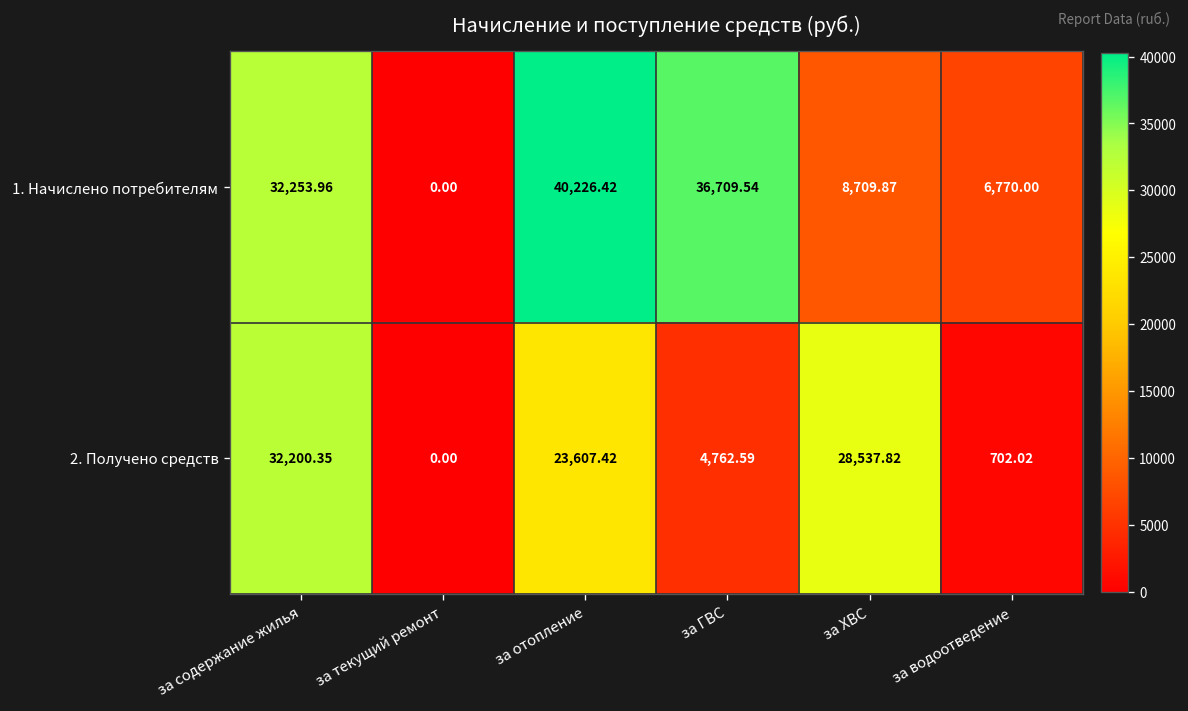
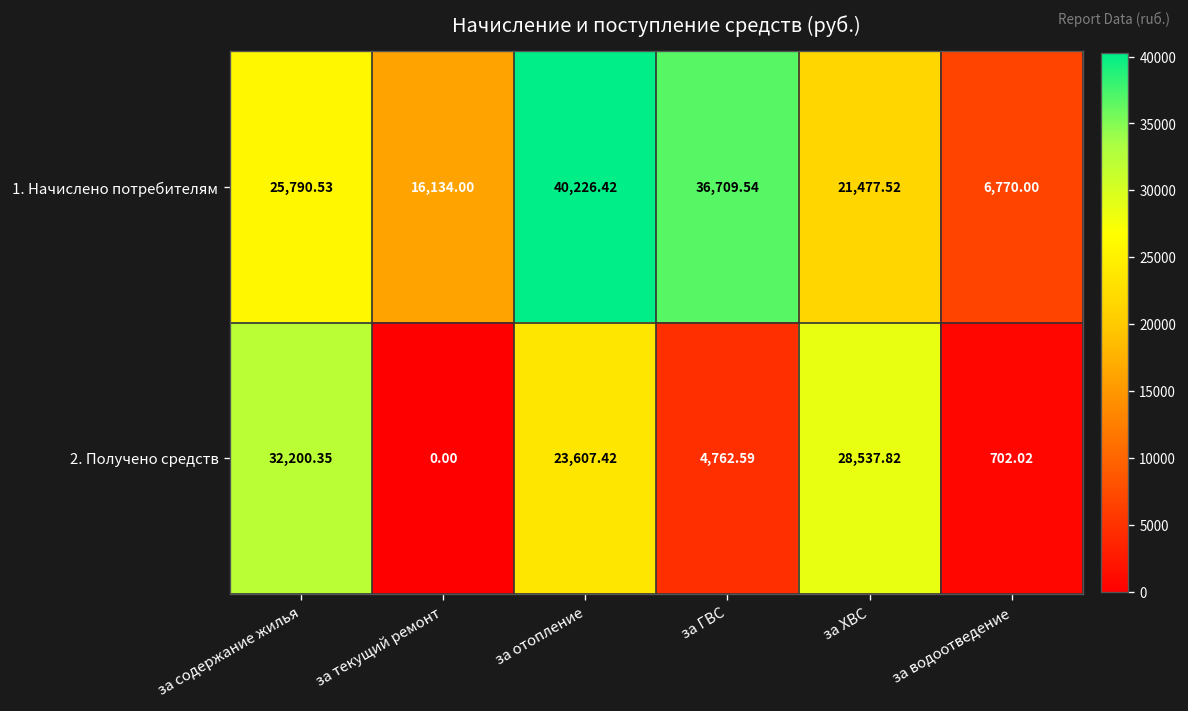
1. Начислено потребителям, за содержание жилья: 32,253.96 -> 25,790.53
1. Начислено потребителям, за текущий ремонт: 0.00 -> 16,134.00
1. Начислено потребителям, за ХВС: 8,709.87 -> 21,477.52
